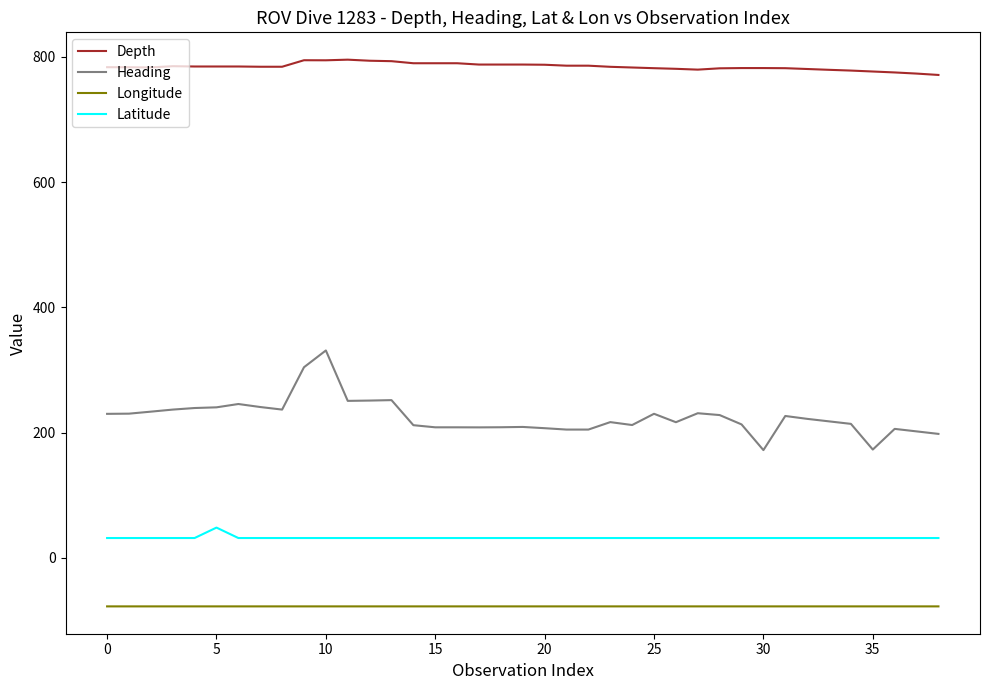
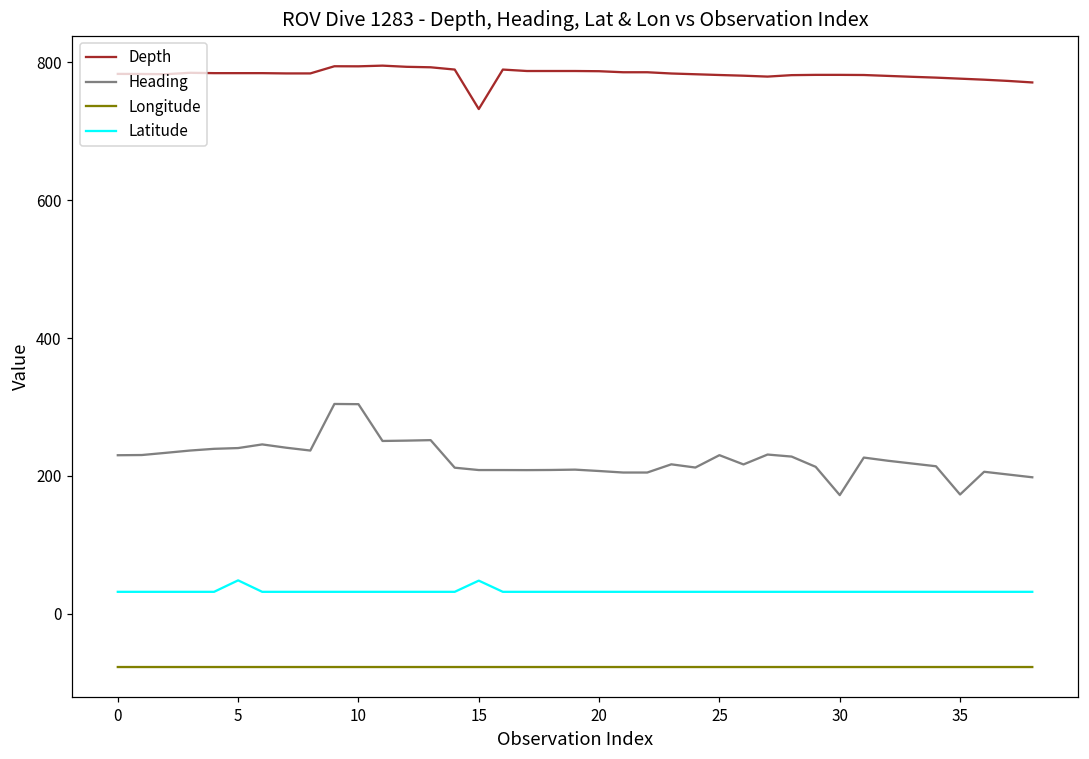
Heading, 10: 330 -> 300
Depth, 15: 790 -> 730
Latitude, 15: 30 -> 50
